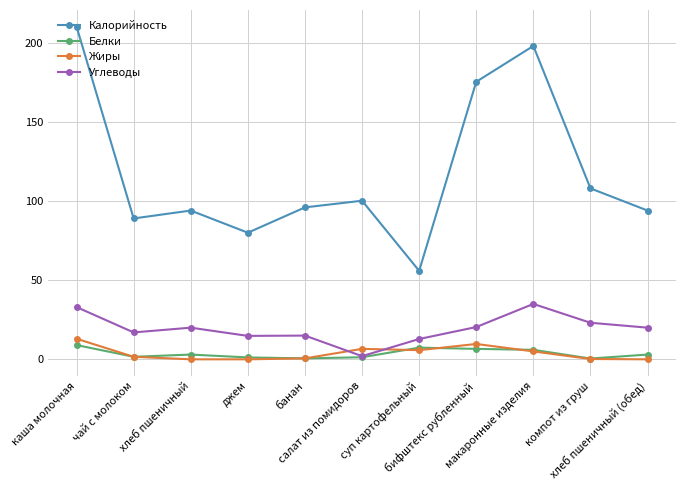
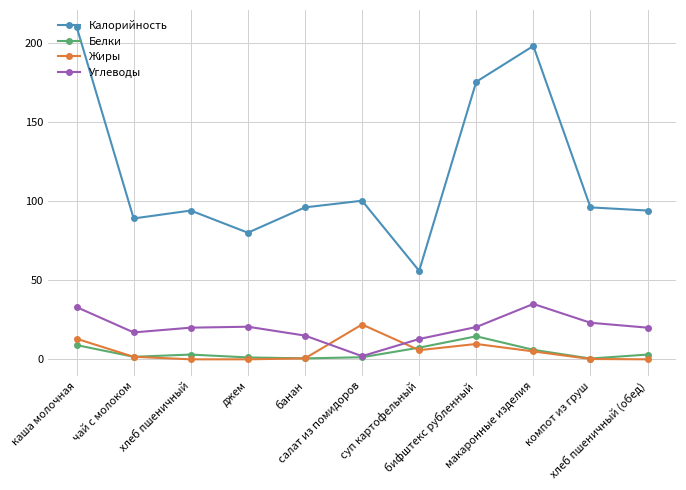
Углеводы, джем: 15 -> 21
Жиры, салат из помидоров: 7 -> 22
Белки, бифштекс рубленный: 7 -> 15
Калорийность, компот из груш: 108 -> 96
